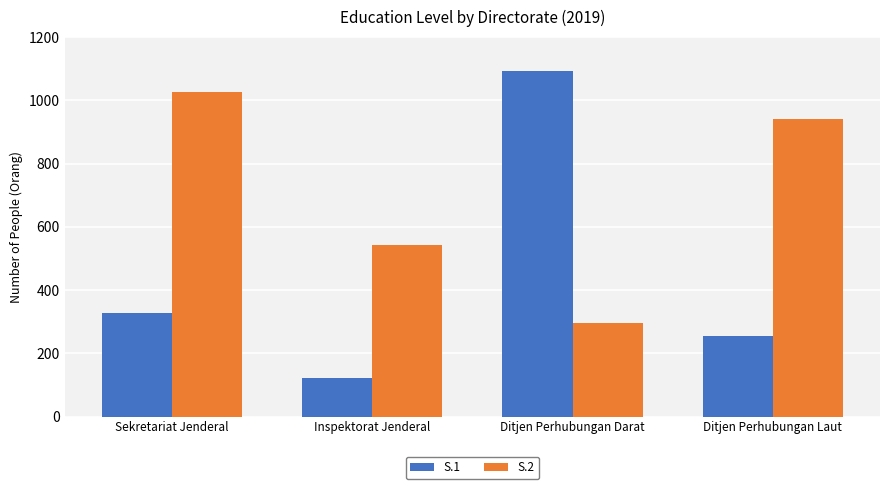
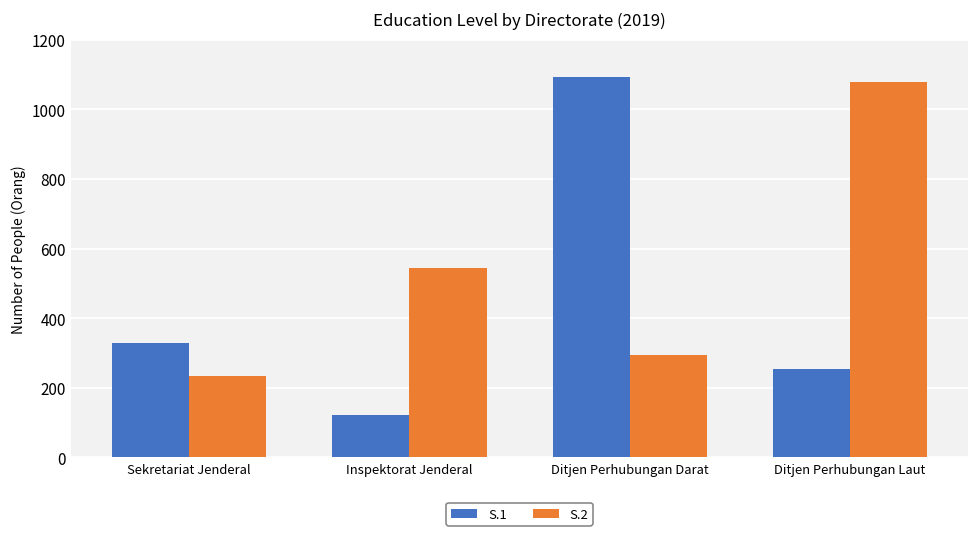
S.2, Sekretariat Jenderal: 1030 -> 230
S.2, Ditjen Perhubungan Laut: 940 -> 1080
